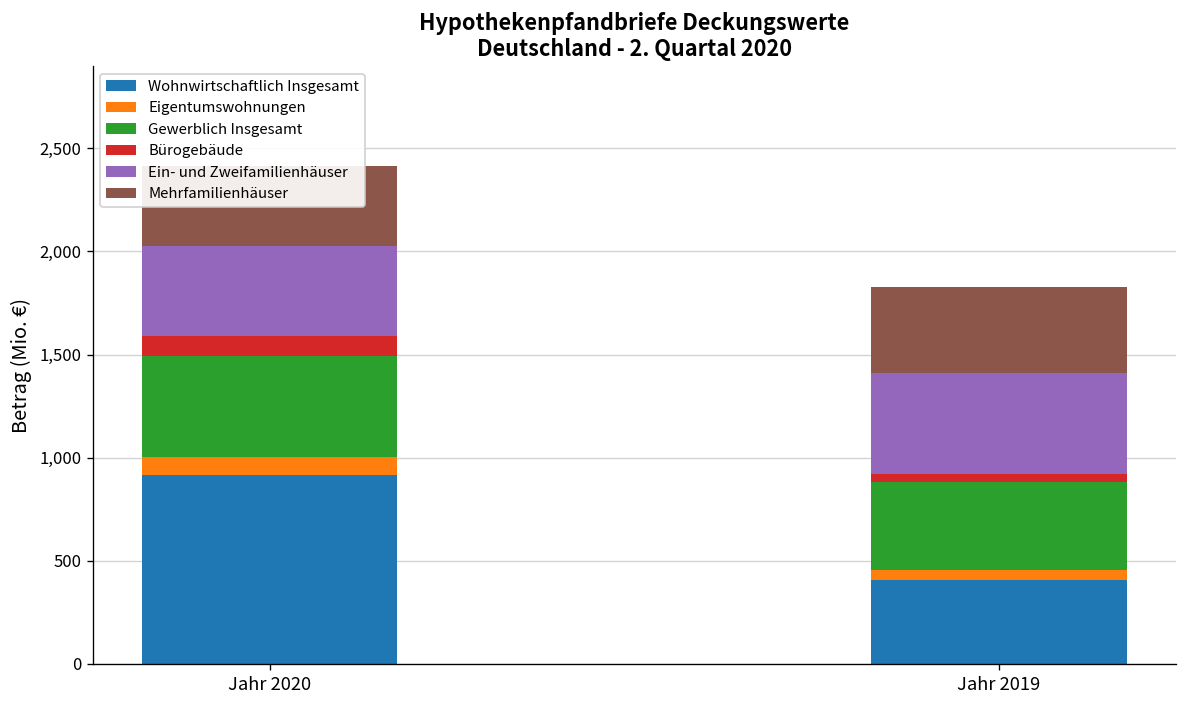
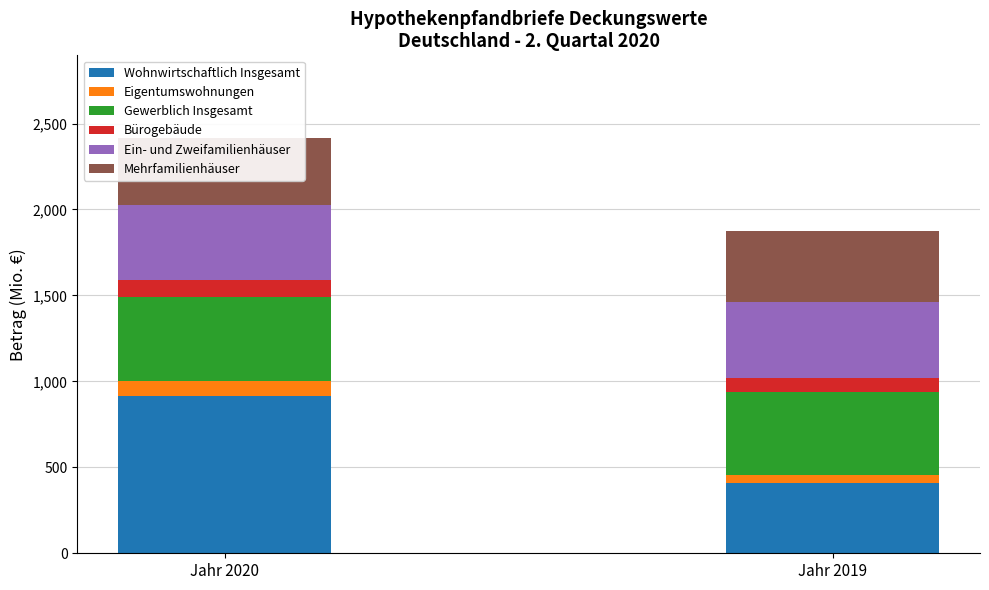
Gewerblich Insgesamt, Jahr 2019: 430 -> 480
Bürogebäude, Jahr 2019: 30 -> 80
Ein- und Zweifamilienhäuser, Jahr 2019: 490 -> 440
